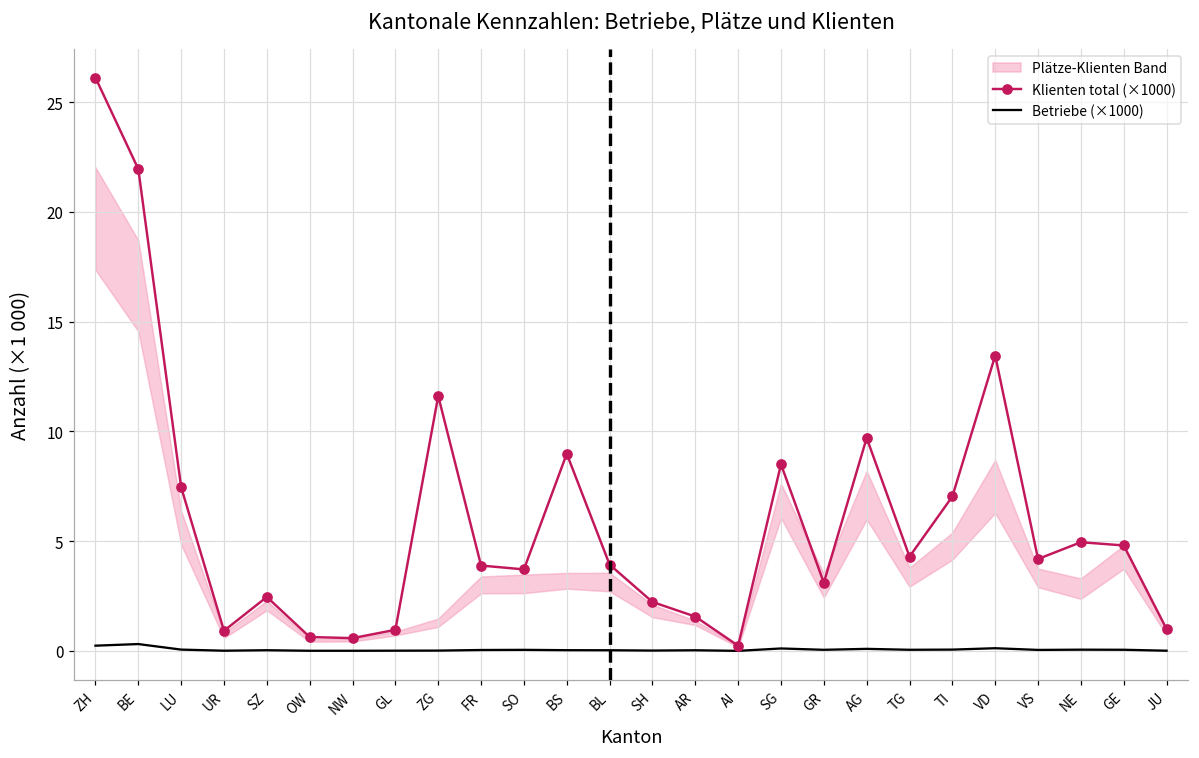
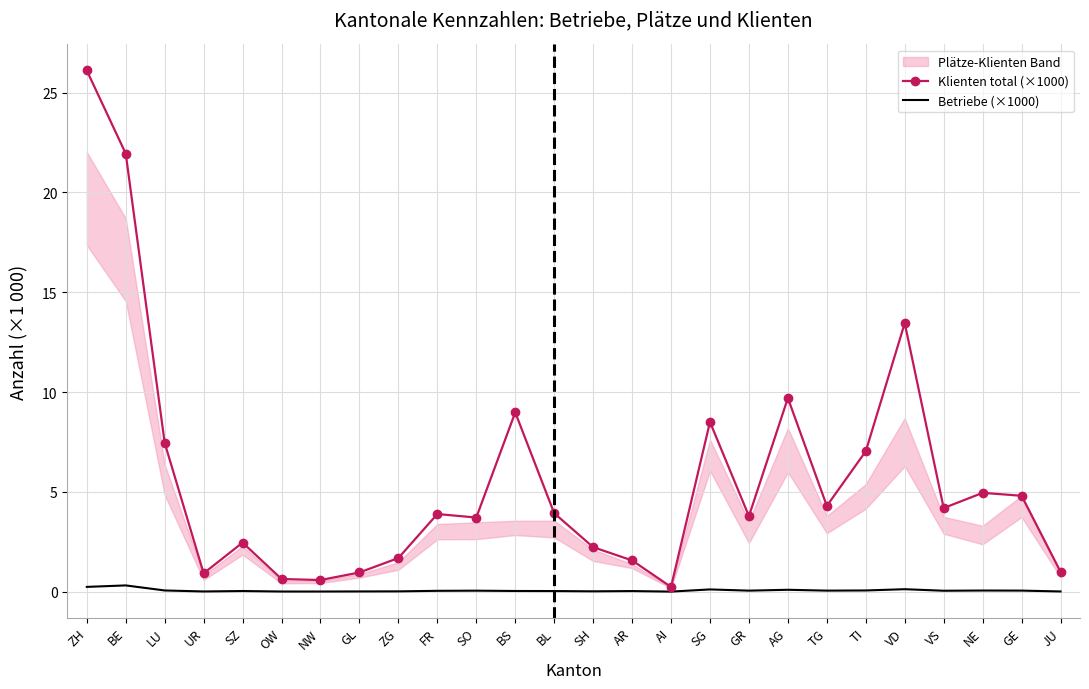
Klienten total (×1000), ZG: 11.6 -> 1.7
Klienten total (×1000), GR: 3.1 -> 3.8
